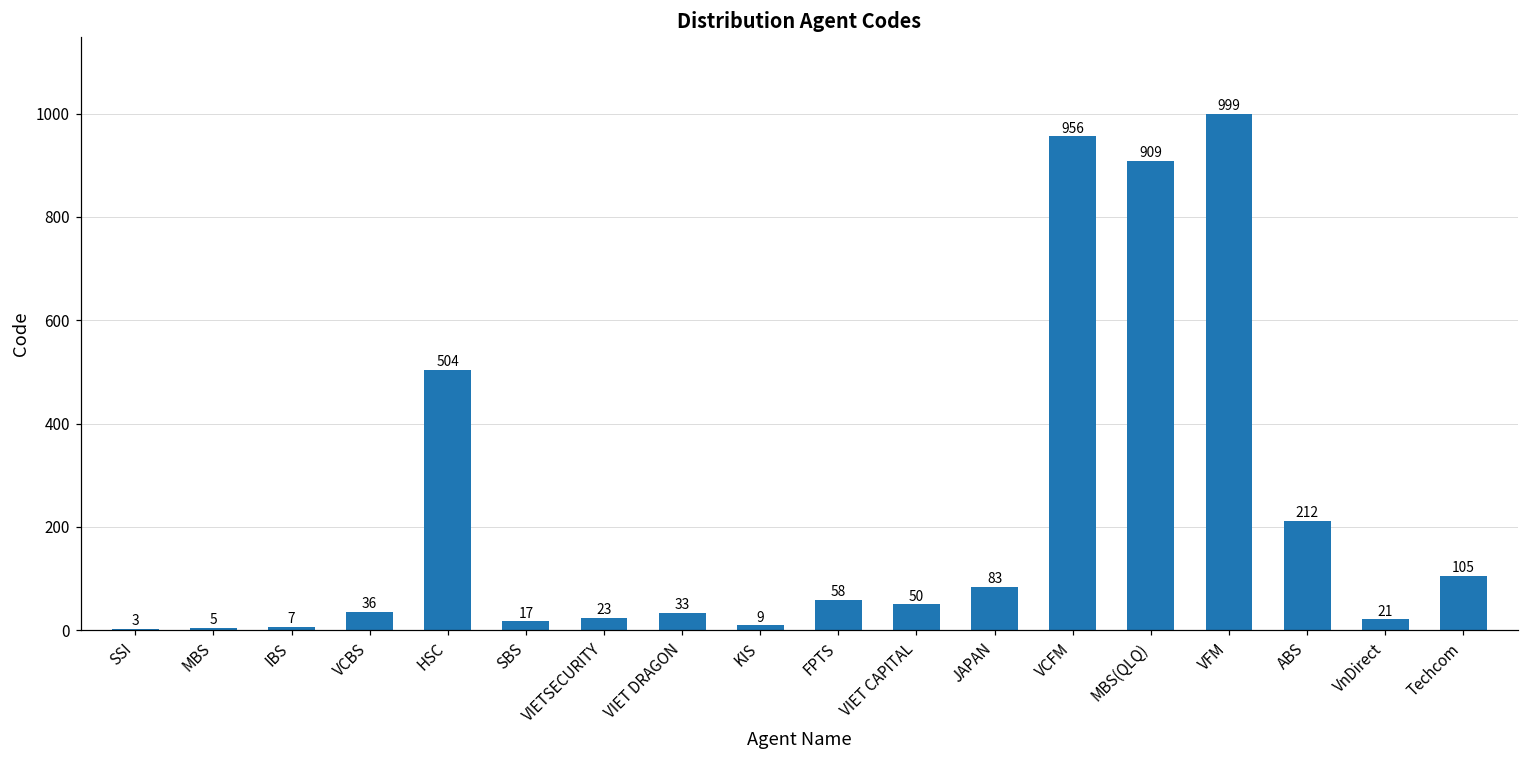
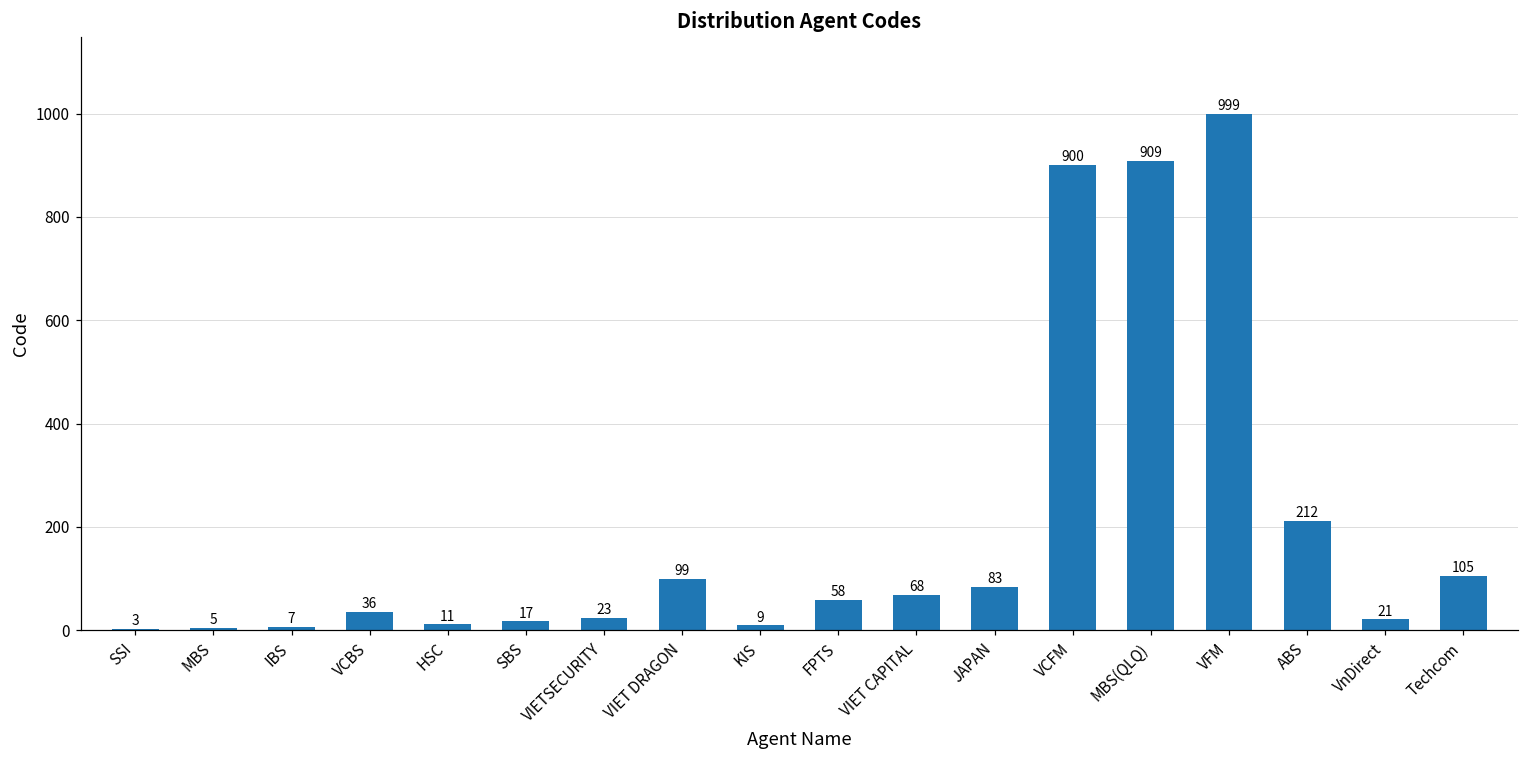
HSC: 504 -> 11
VIET DRAGON: 33 -> 99
VIET CAPITAL: 50 -> 68
VCFM: 956 -> 900
